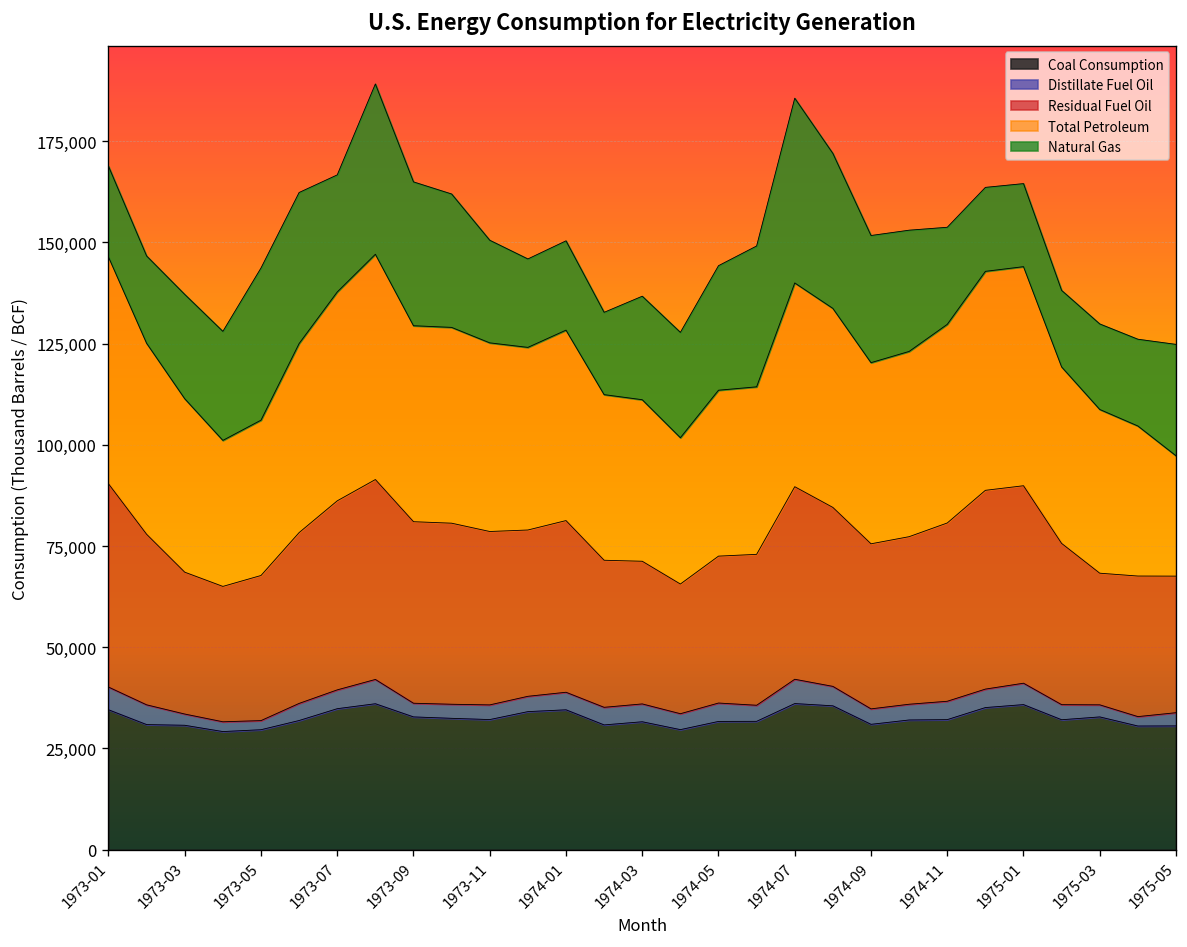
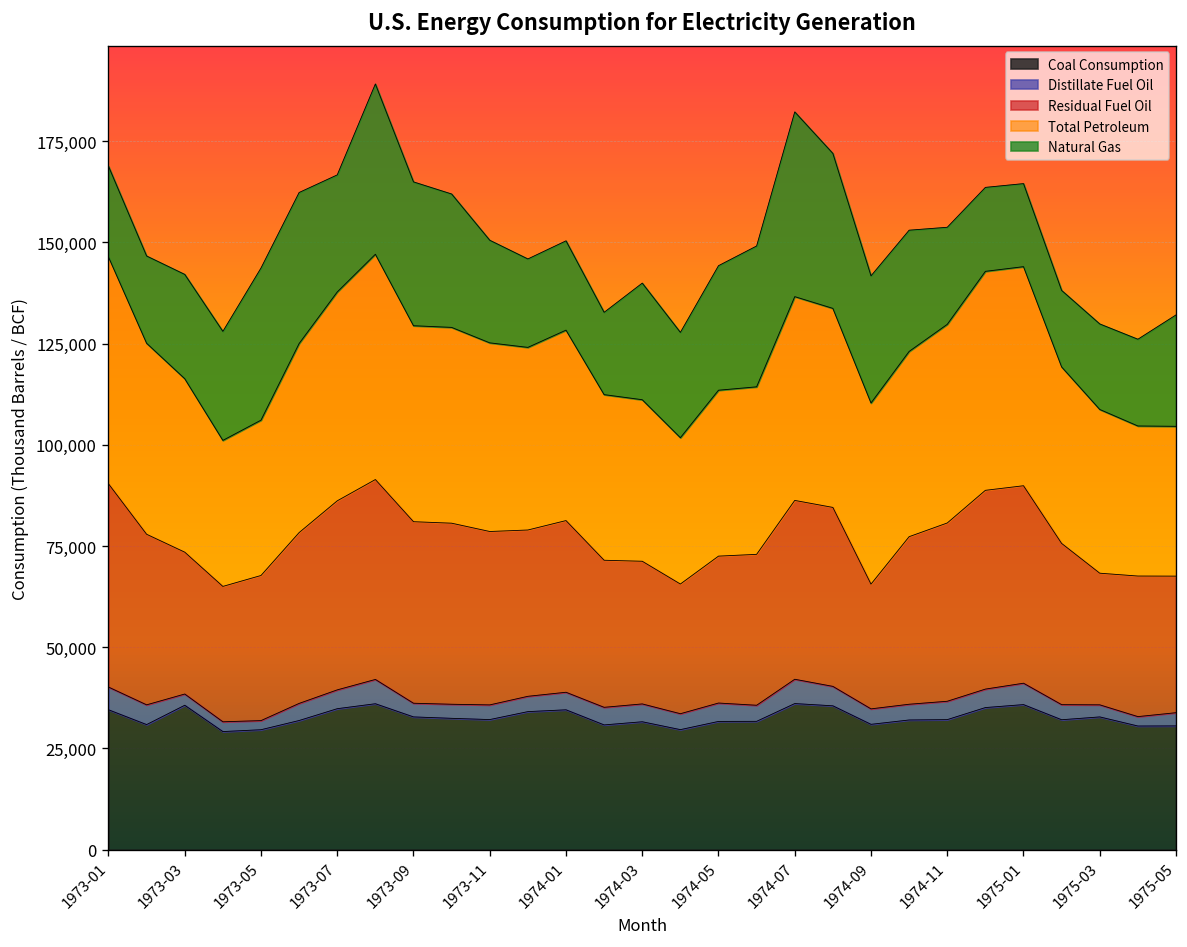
Coal Consumption, 1973-03: 31,000 -> 36,000
Natural Gas, 1974-03: 26,000 -> 29,000
Residual Fuel Oil, 1974-07: 48,000 -> 44,000
Residual Fuel Oil, 1974-09: 41,000 -> 31,000
Total Petroleum, 1975-05: 30,000 -> 37,000
